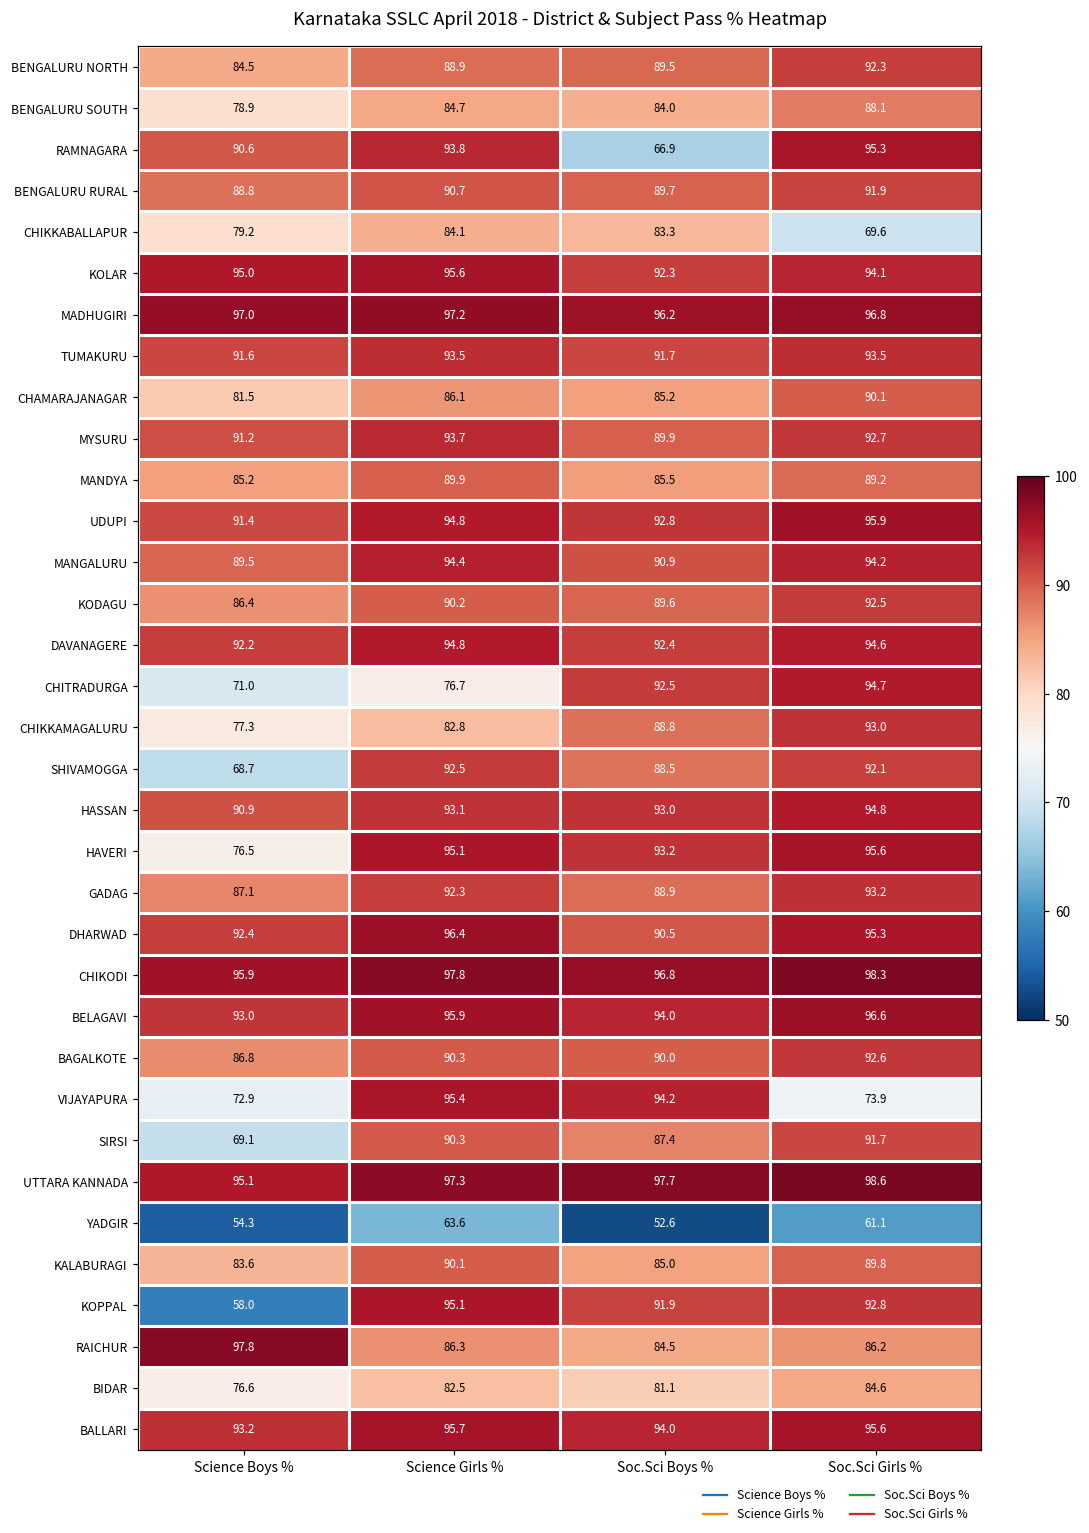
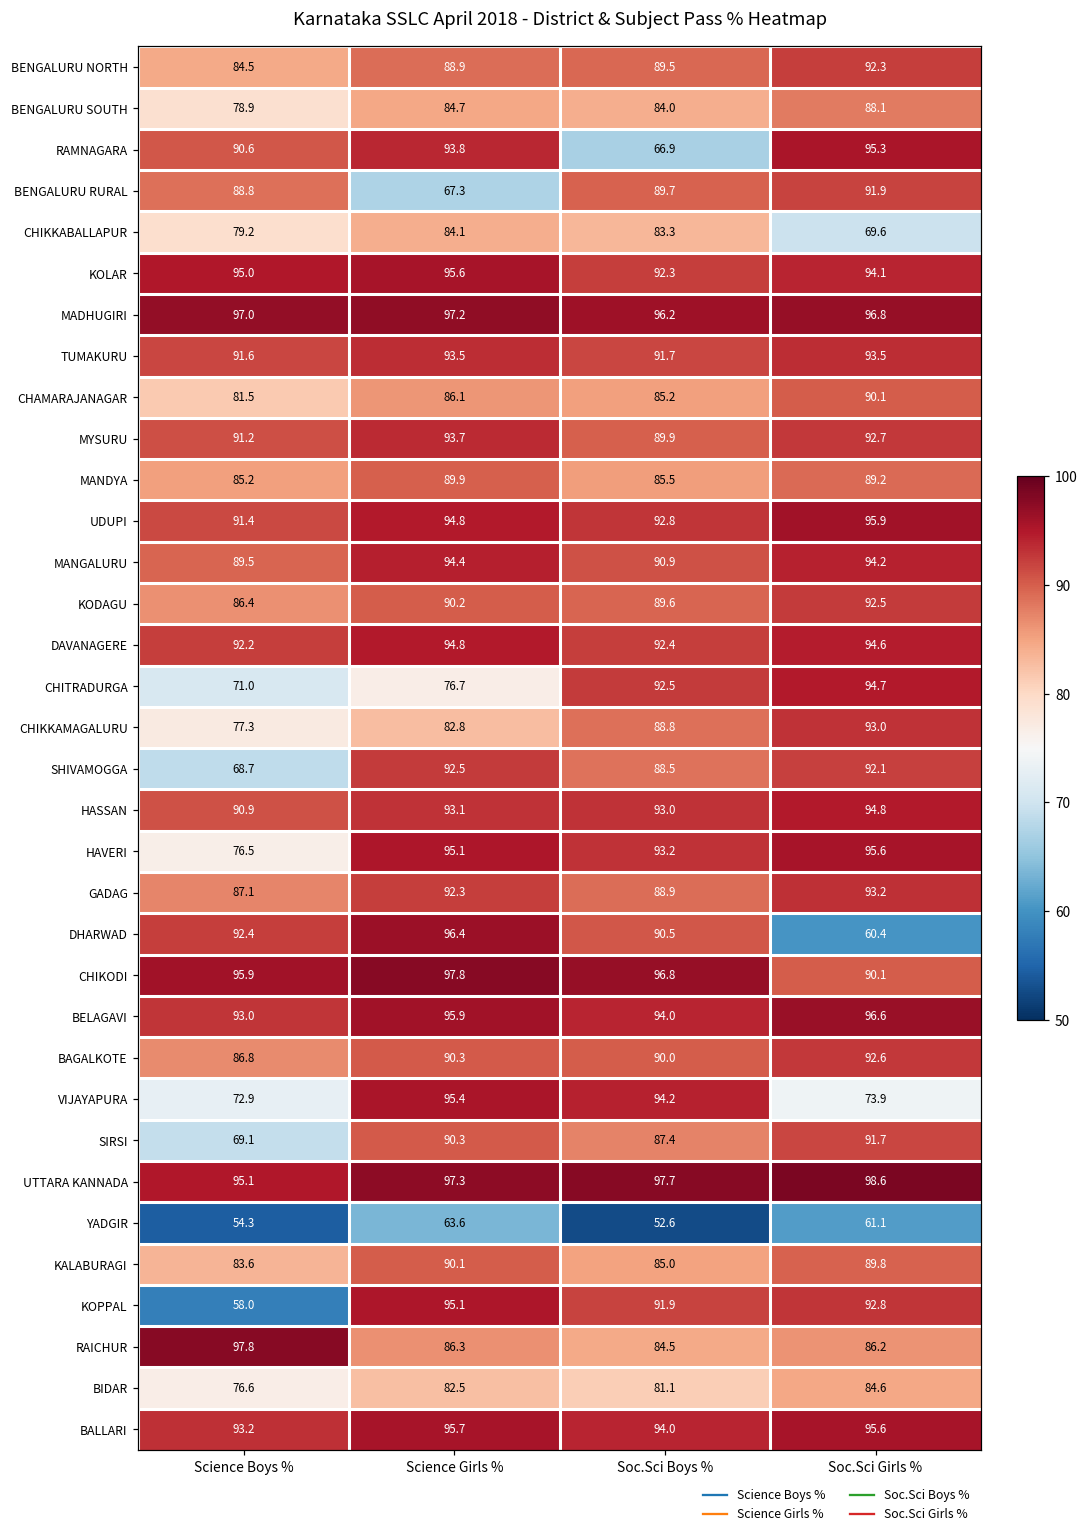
BENGALURU RURAL, Science Girls %: 90.7 -> 67.3
DHARWAD, Soc.Sci Girls %: 95.3 -> 60.4
CHIKODI, Soc.Sci Girls %: 98.3 -> 90.1
